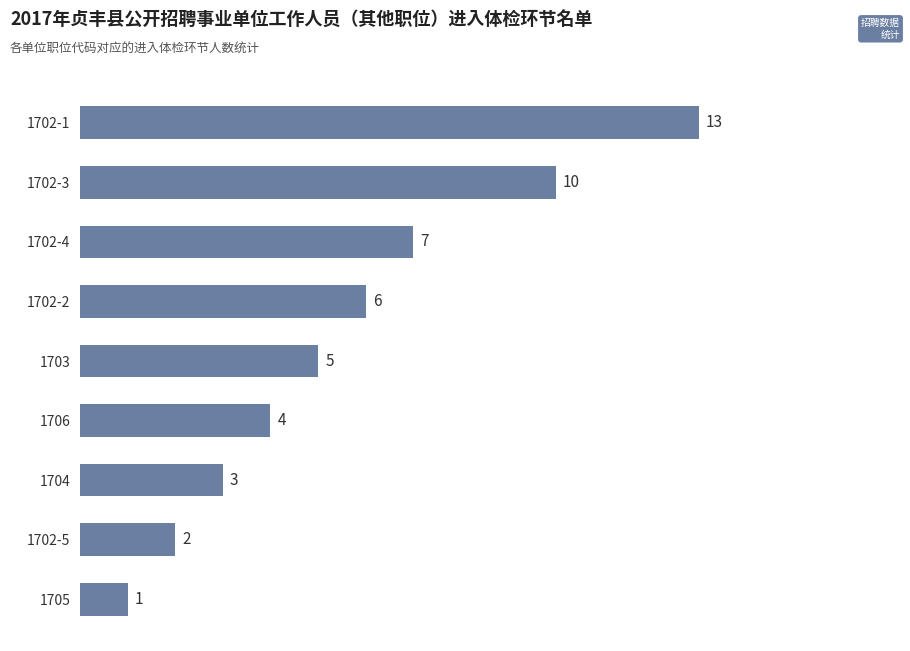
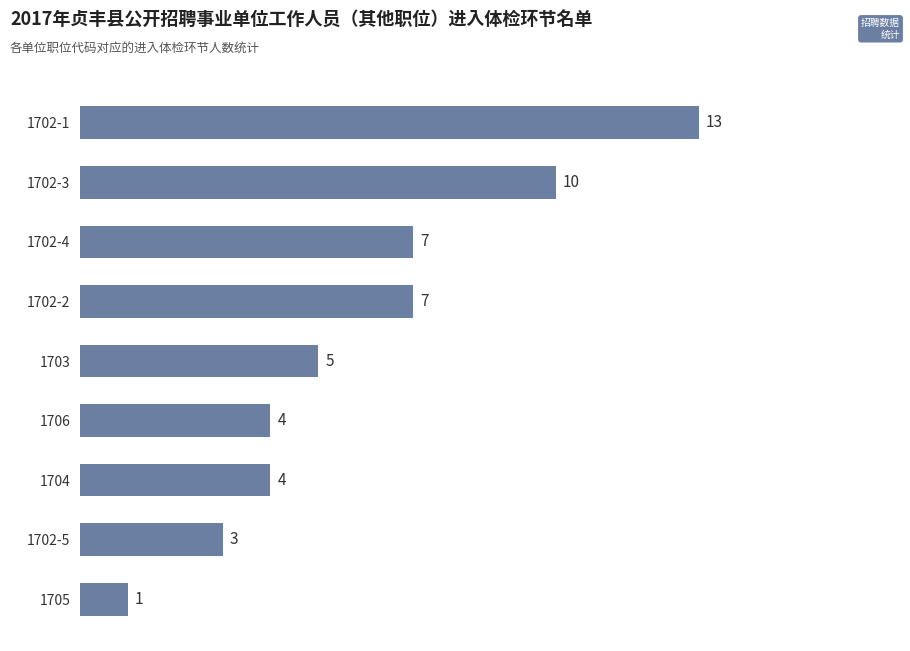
1702-2: 6 -> 7
1704: 3 -> 4
1702-5: 2 -> 3
